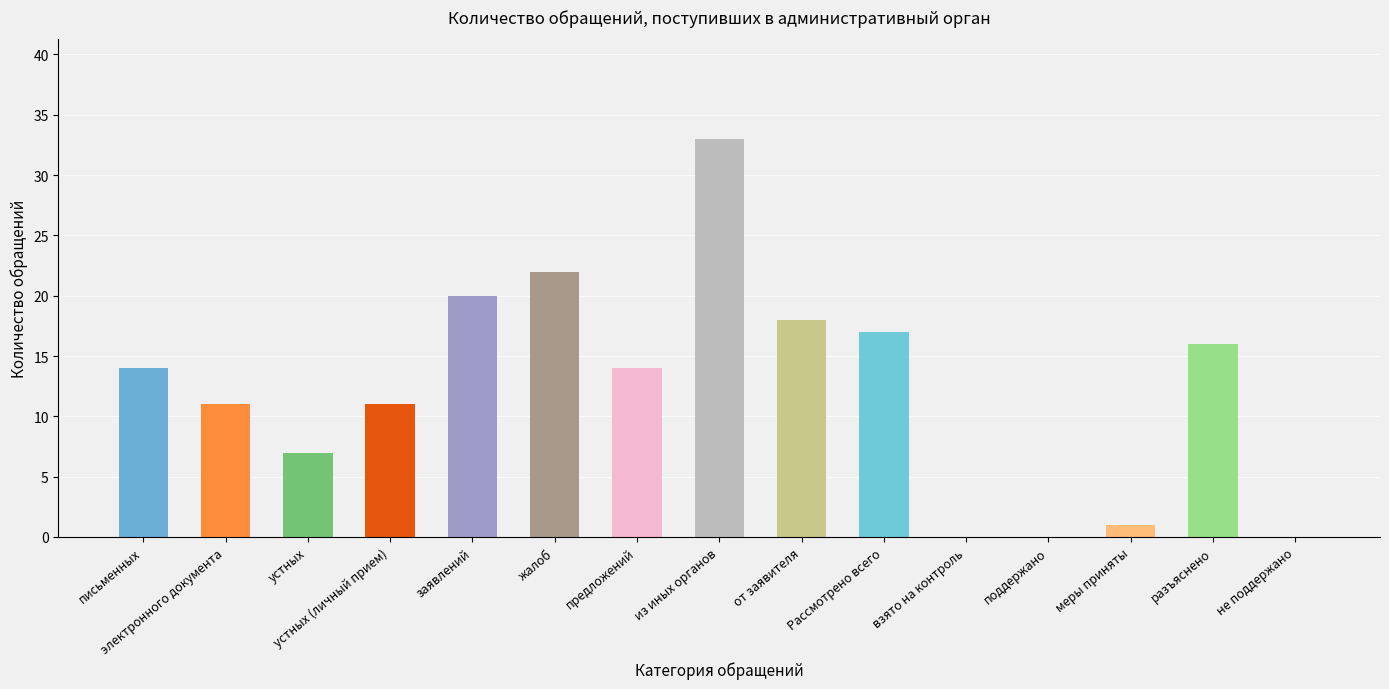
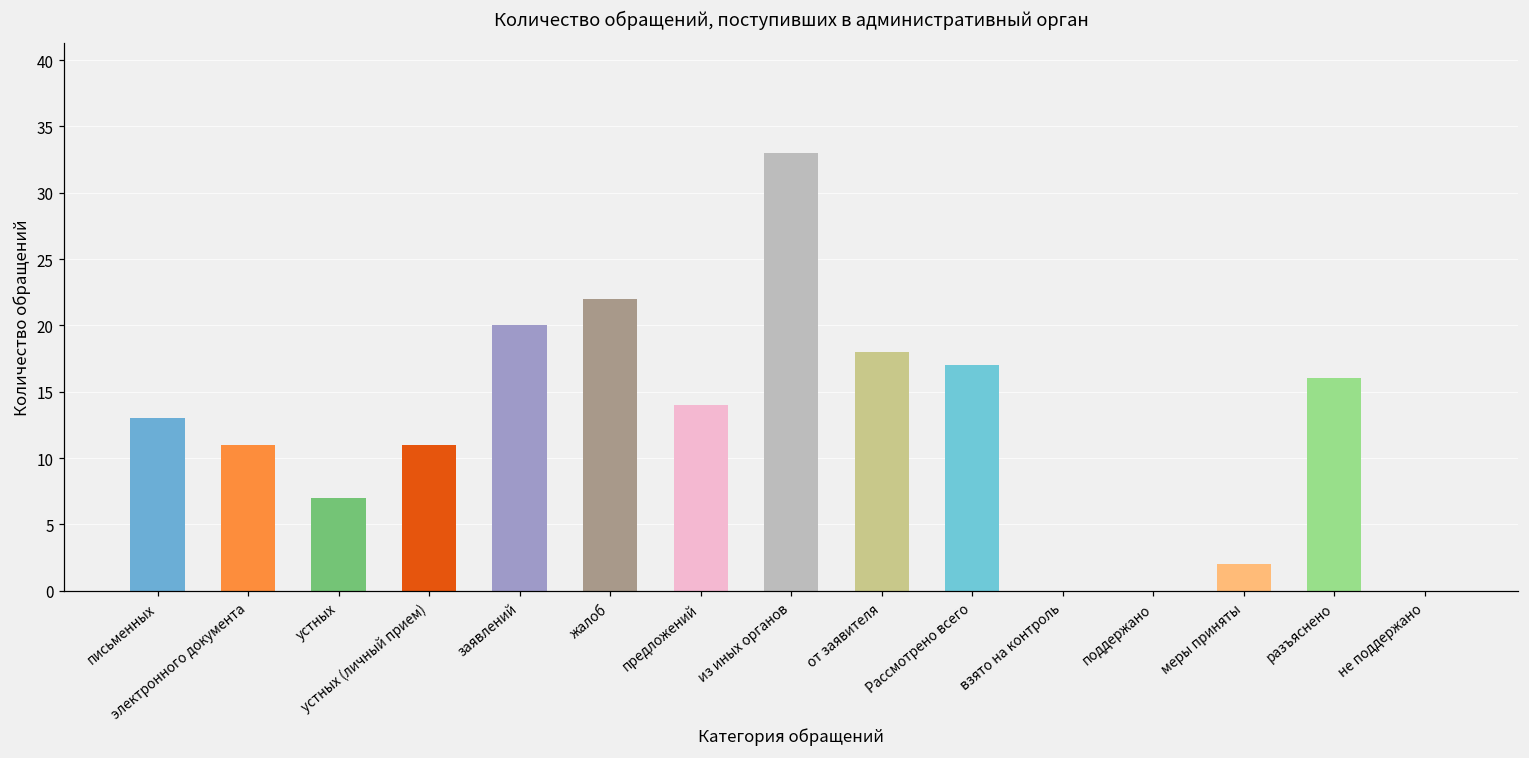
письменных: 14 -> 13
меры приняты: 1 -> 2
